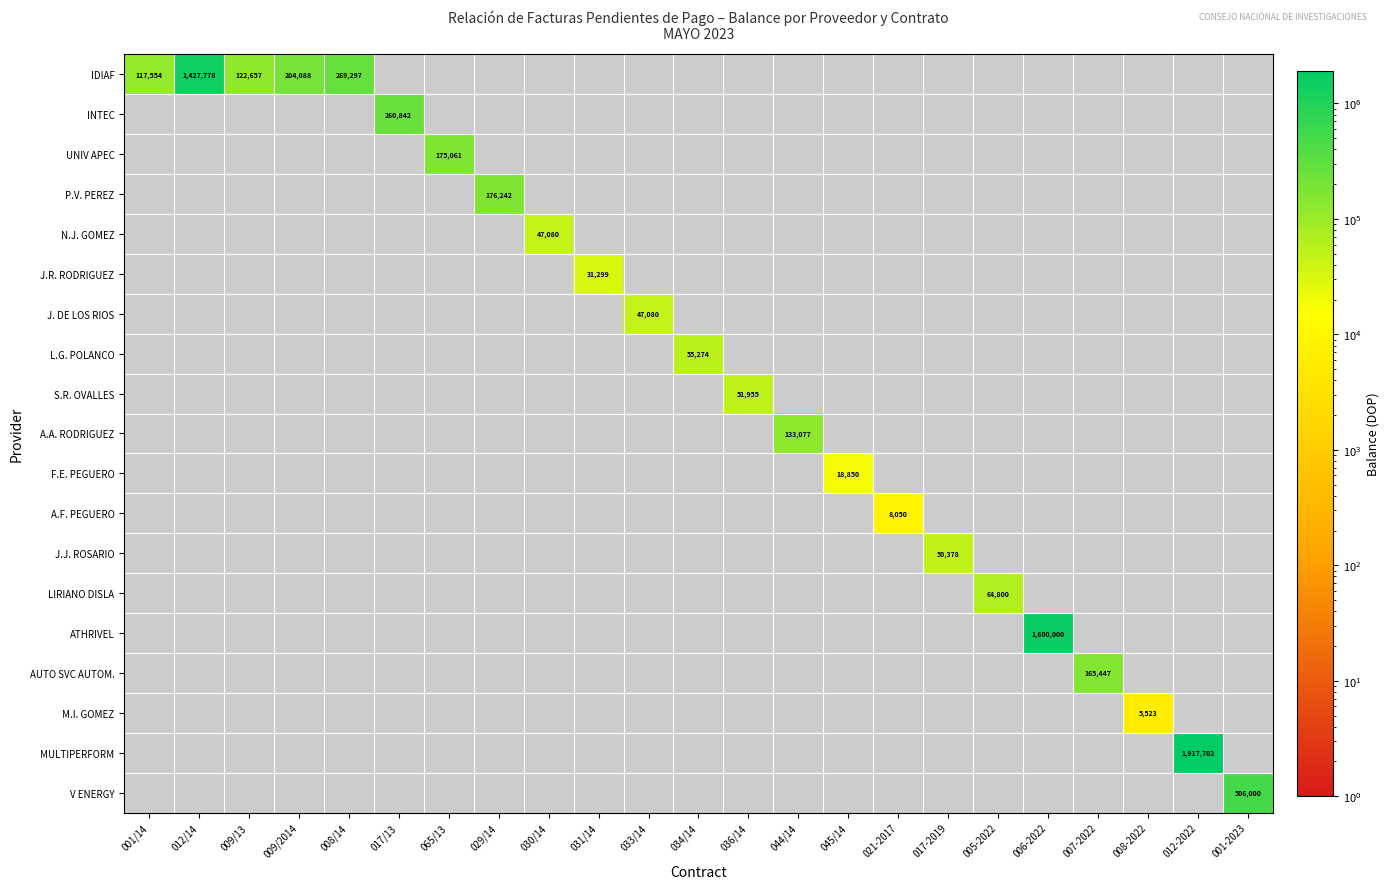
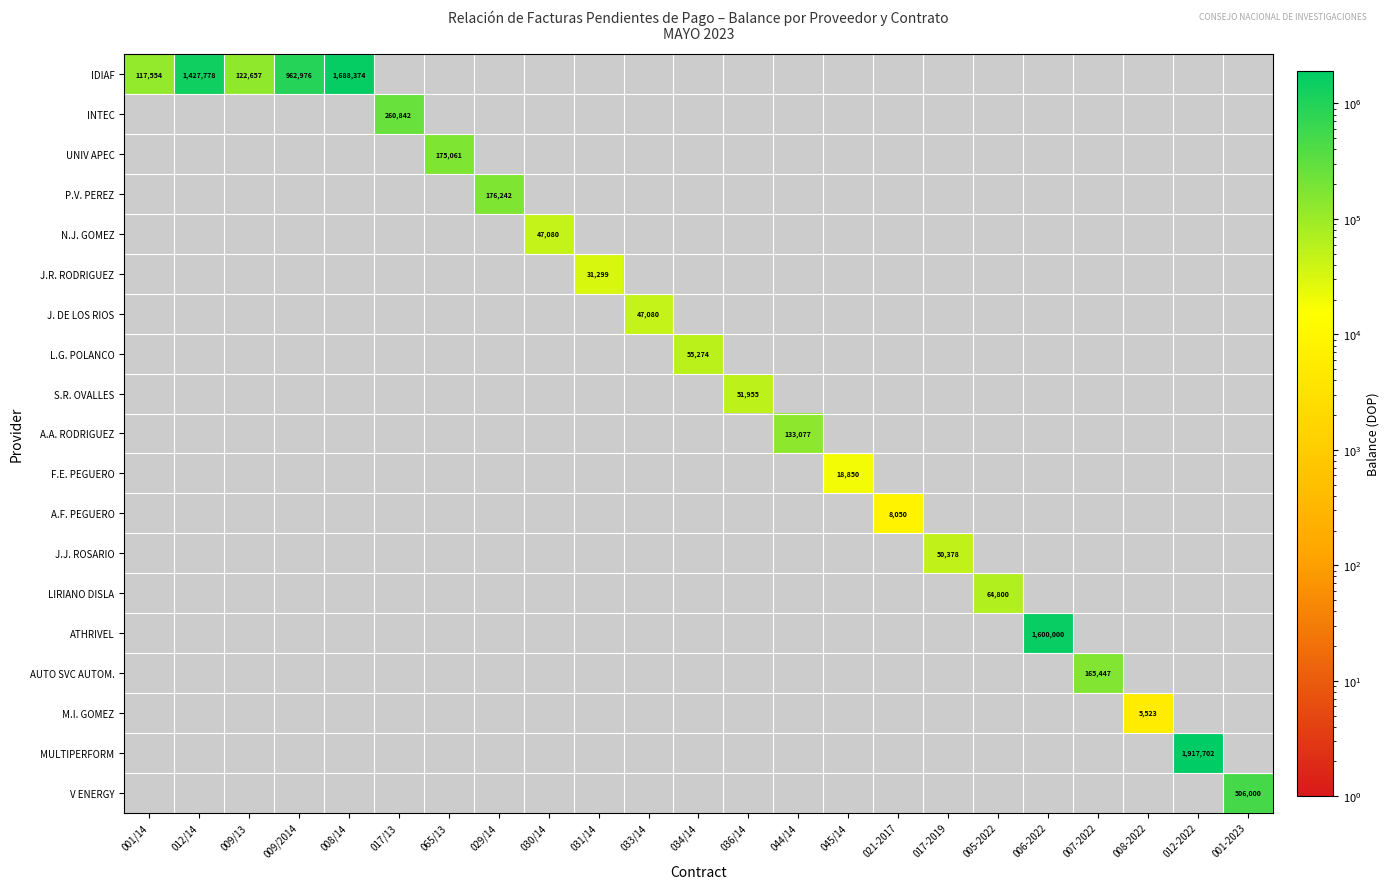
IDIAF, 009/2014: 204,088 -> 962,976
IDIAF, 008/14: 269,297 -> 1,688,374
